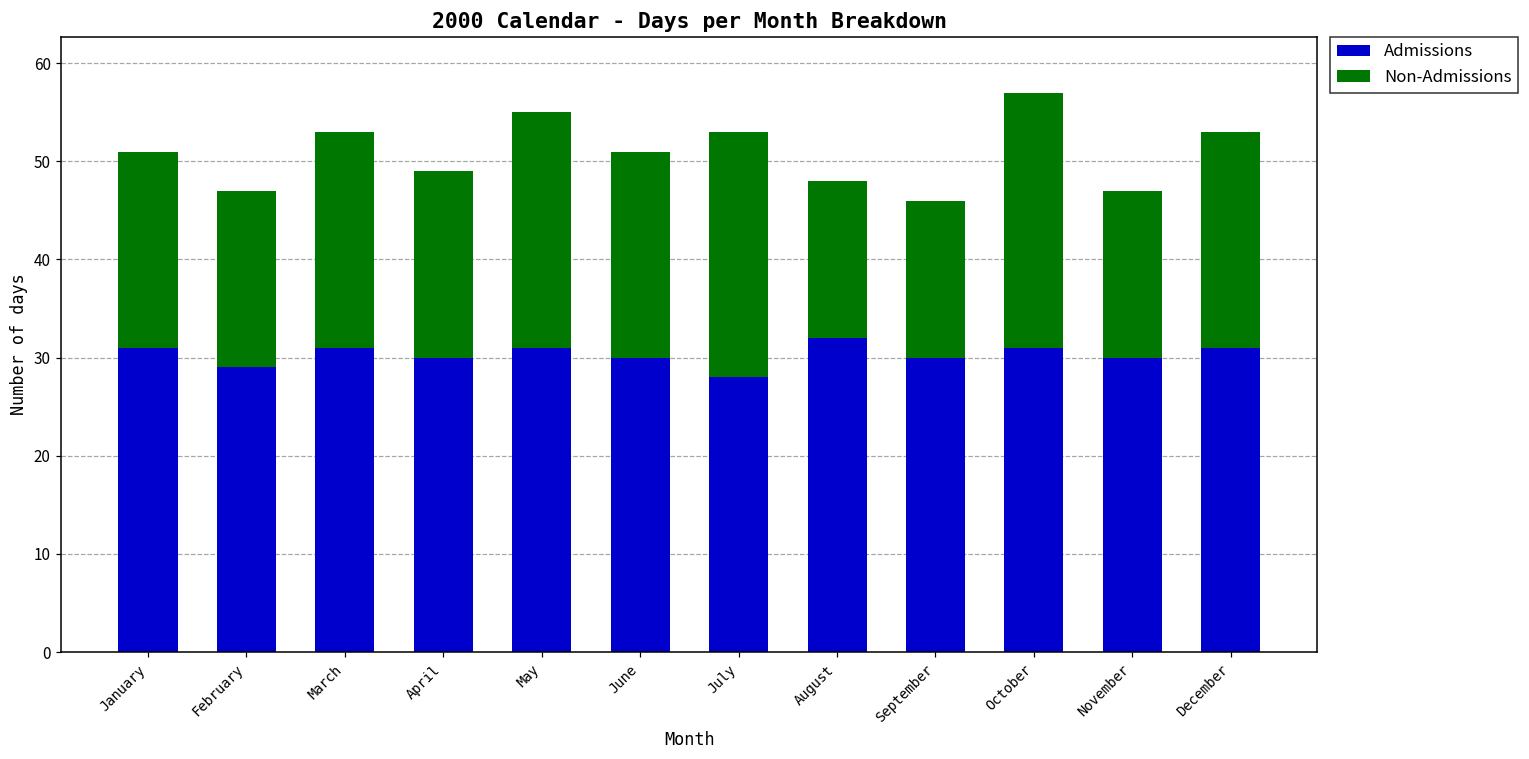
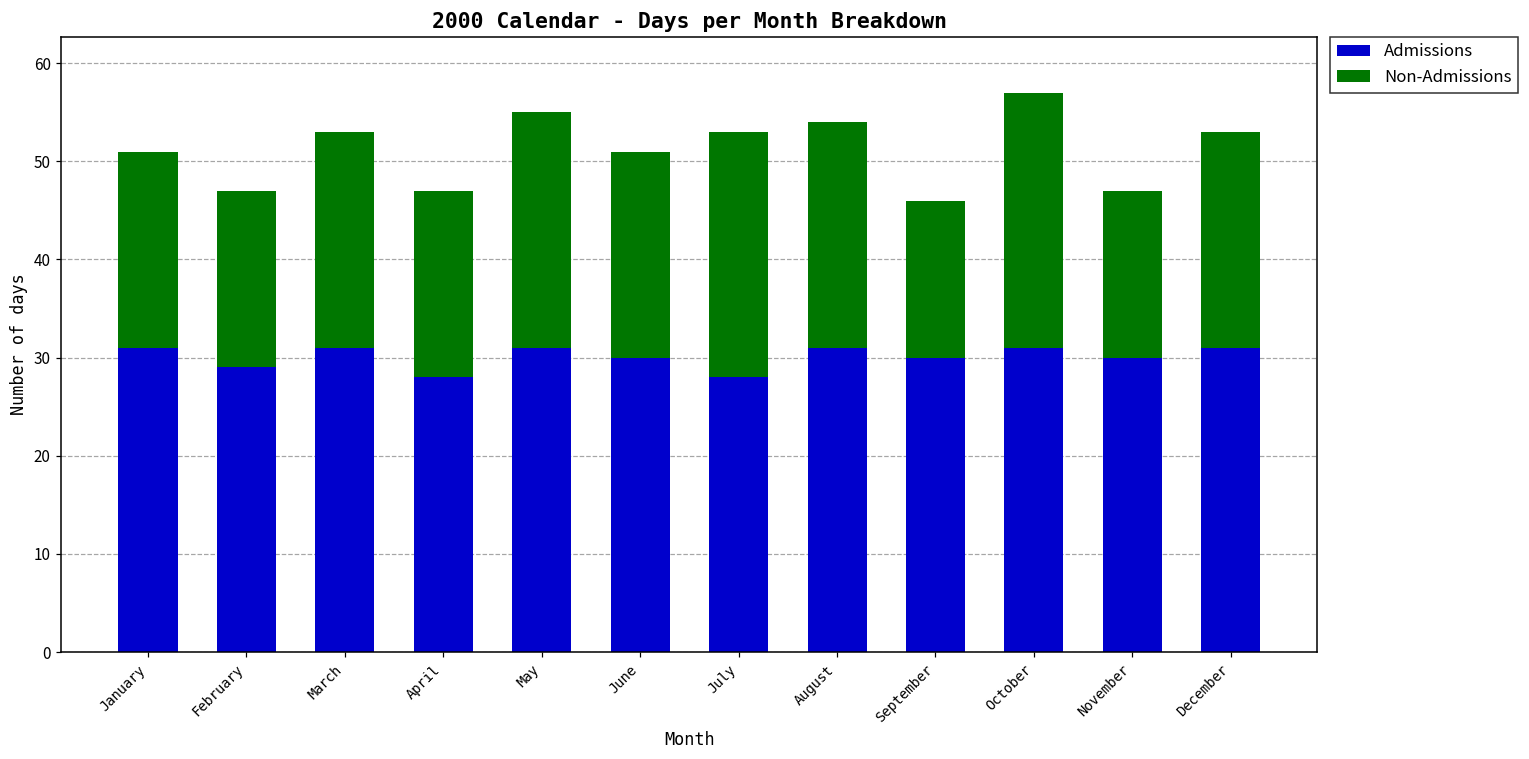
Admissions, April: 30 -> 28
Admissions, August: 32 -> 31
Non-Admissions, August: 16 -> 23
